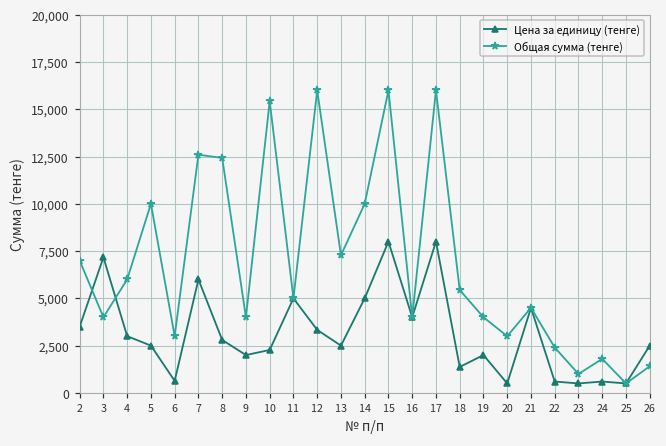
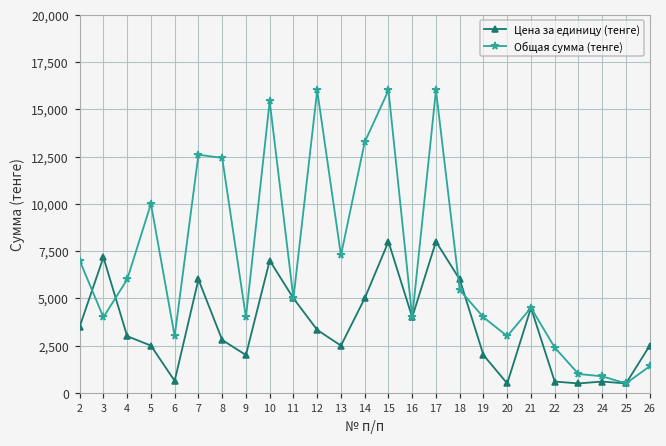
Цена за единицу (тенге), 10: 2,300 -> 7,000
Общая сумма (тенге), 14: 10,000 -> 13,300
Цена за единицу (тенге), 18: 1,400 -> 6,000
Общая сумма (тенге), 24: 1,800 -> 900
